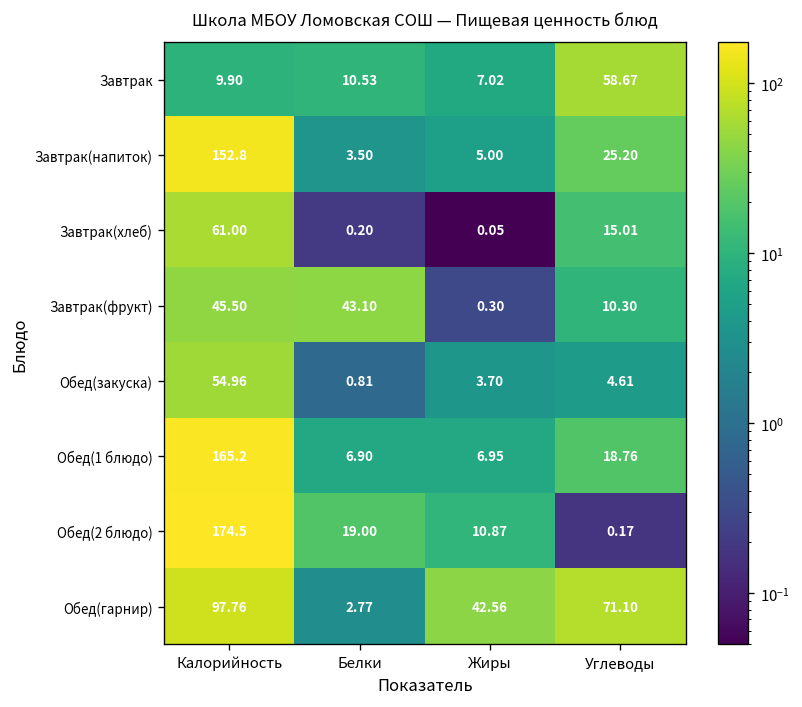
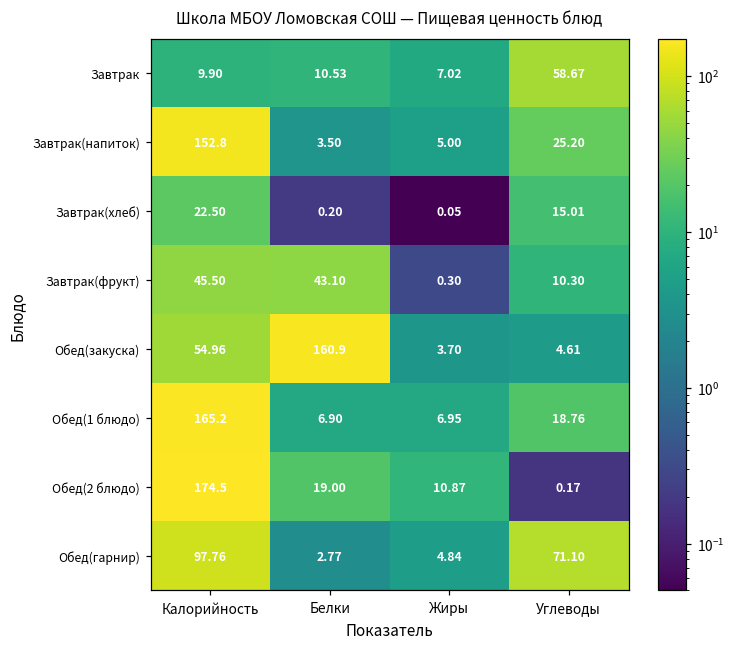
Завтрак(хлеб), Калорийность: 61.00 -> 22.50
Обед(закуска), Белки: 0.81 -> 160.9
Обед(гарнир), Жиры: 42.56 -> 4.84
